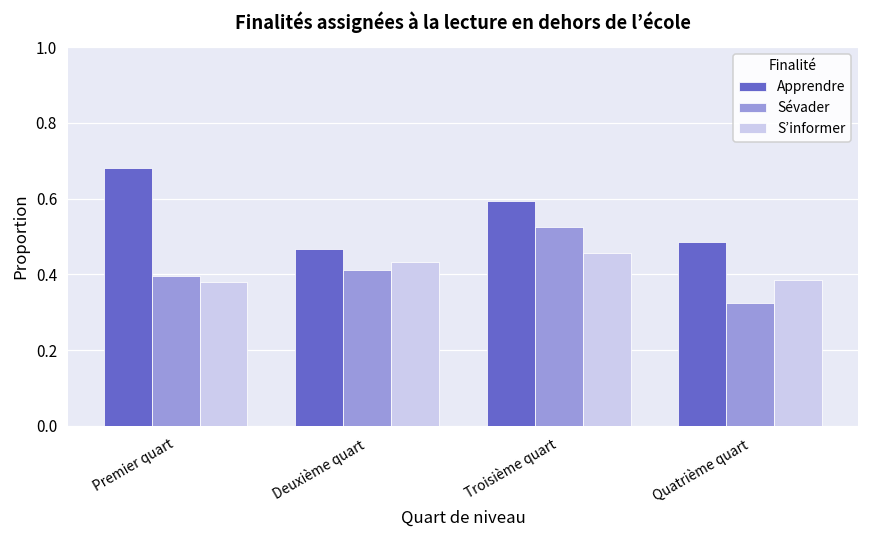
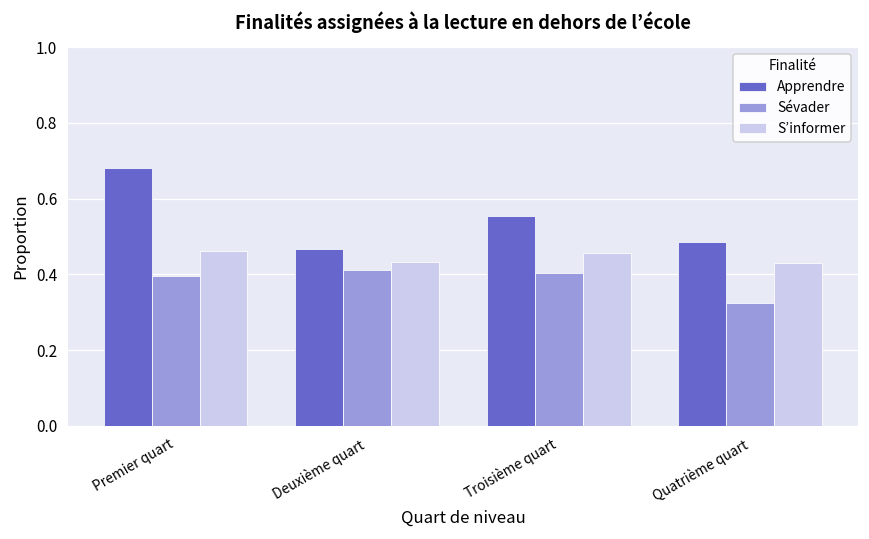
S’informer, Premier quart: 0.38 -> 0.46
Apprendre, Troisième quart: 0.60 -> 0.55
Sévader, Troisième quart: 0.52 -> 0.40
S’informer, Quatrième quart: 0.38 -> 0.43
